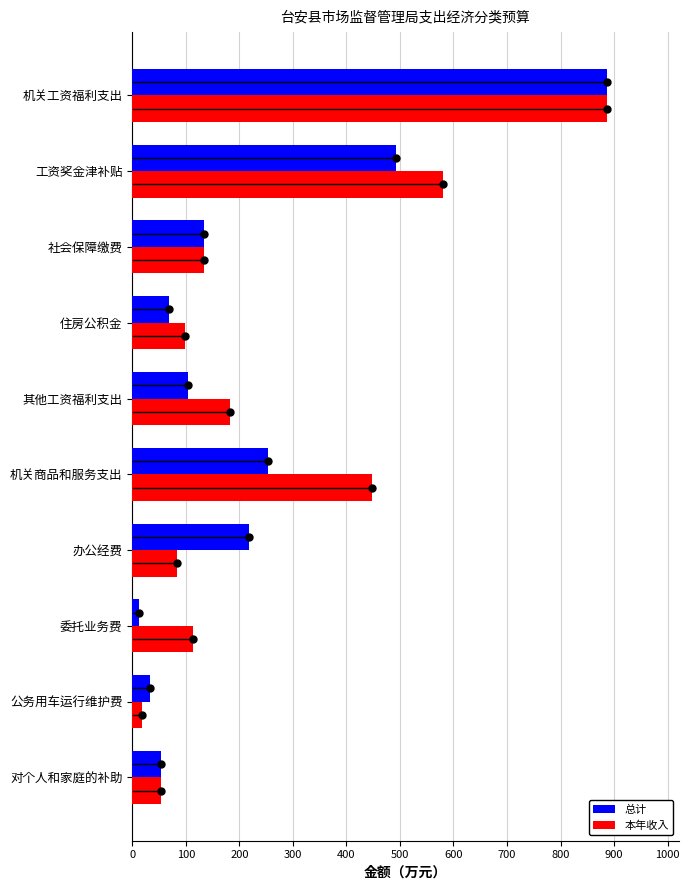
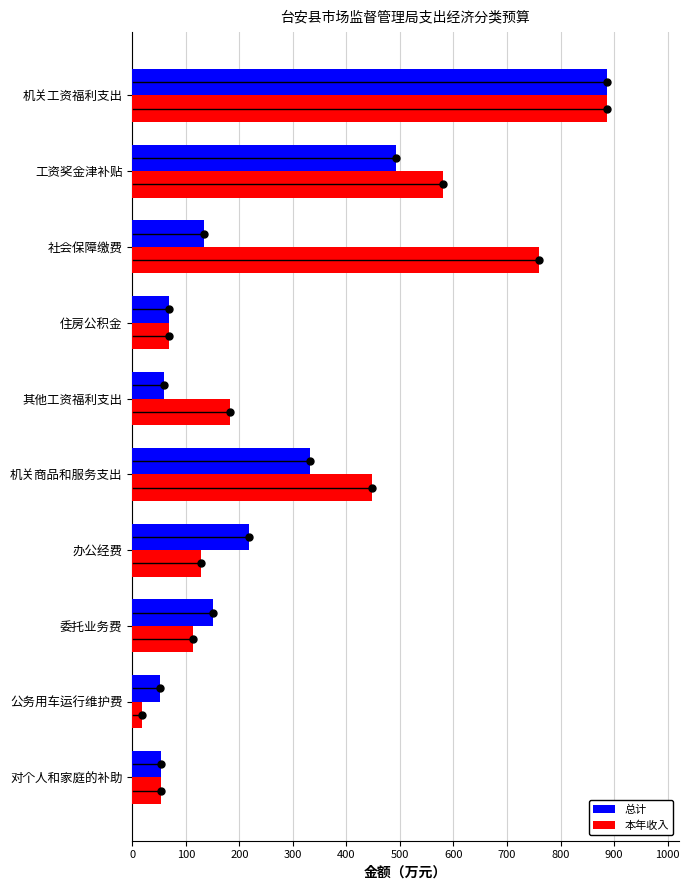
本年收入, 社会保障缴费: 130 -> 760
本年收入, 住房公积金: 100 -> 70
总计, 其他工资福利支出: 100 -> 60
总计, 机关商品和服务支出: 250 -> 330
本年收入, 办公经费: 80 -> 130
总计, 委托业务费: 10 -> 150
总计, 公务用车运行维护费: 30 -> 50
